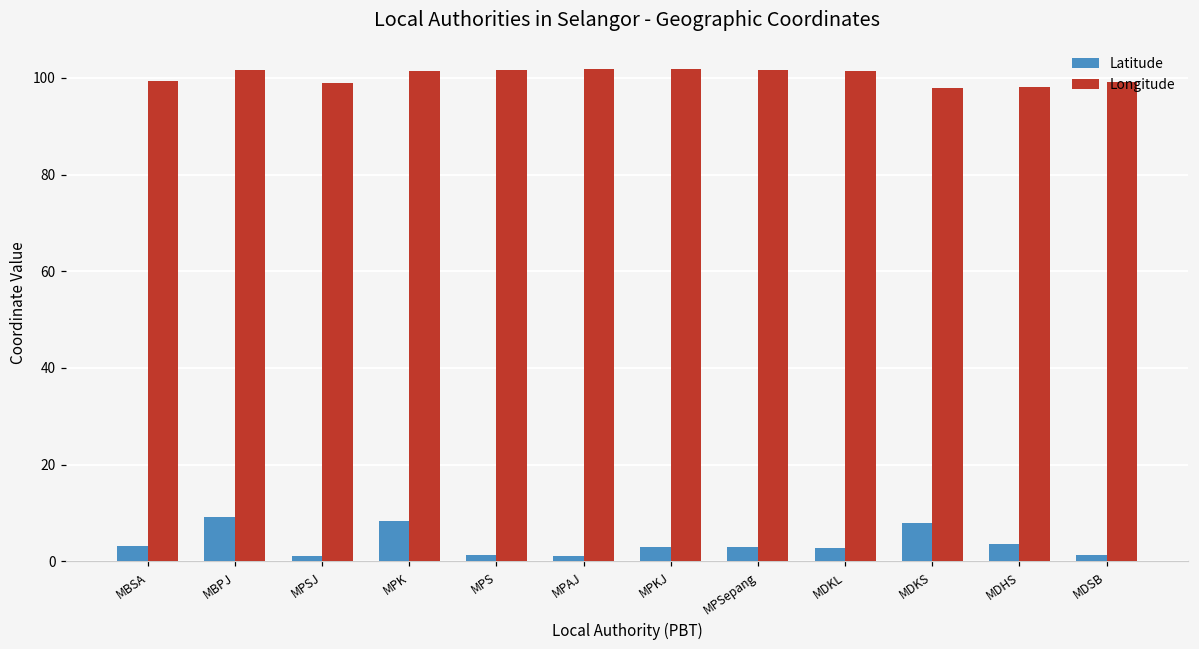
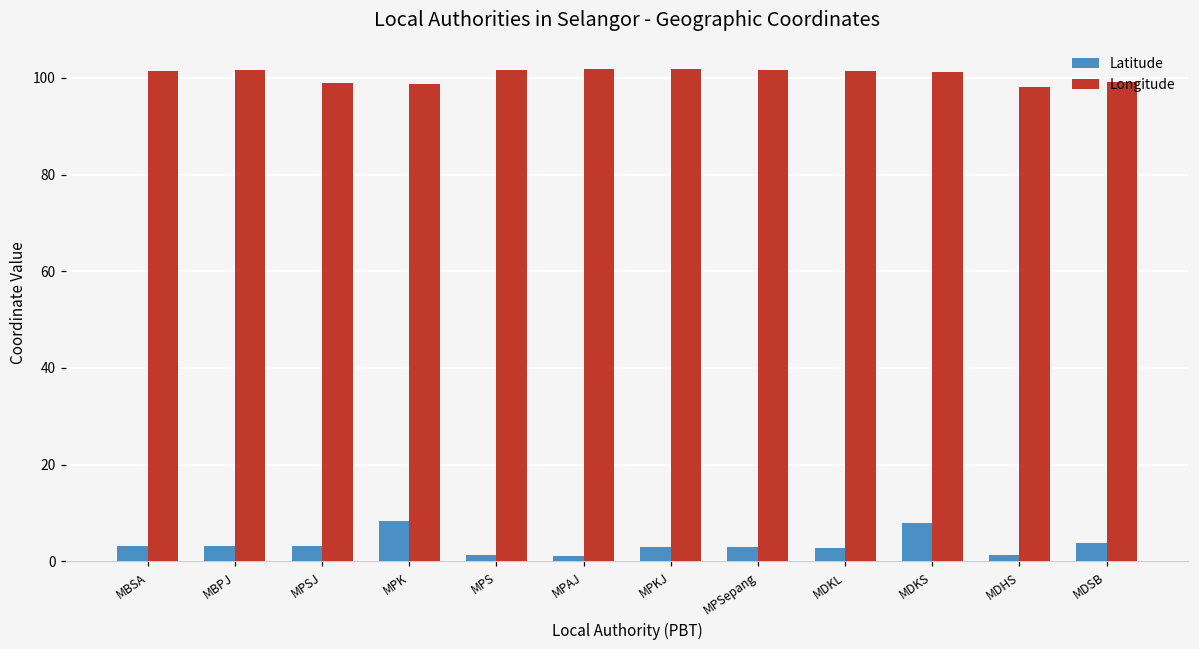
Longitude, MBSA: 99 -> 102
Latitude, MBPJ: 9 -> 3
Latitude, MPSJ: 1 -> 3
Longitude, MPK: 101 -> 99
Longitude, MDKS: 98 -> 101
Latitude, MDHS: 4 -> 1
Latitude, MDSB: 1 -> 4
